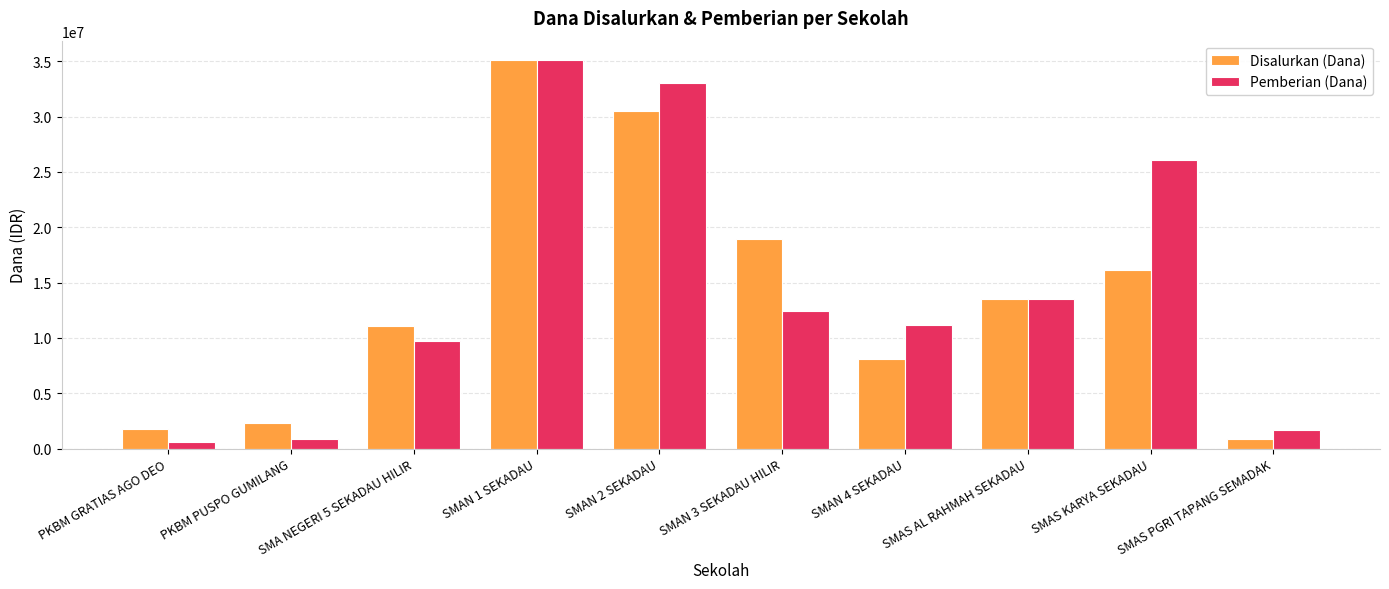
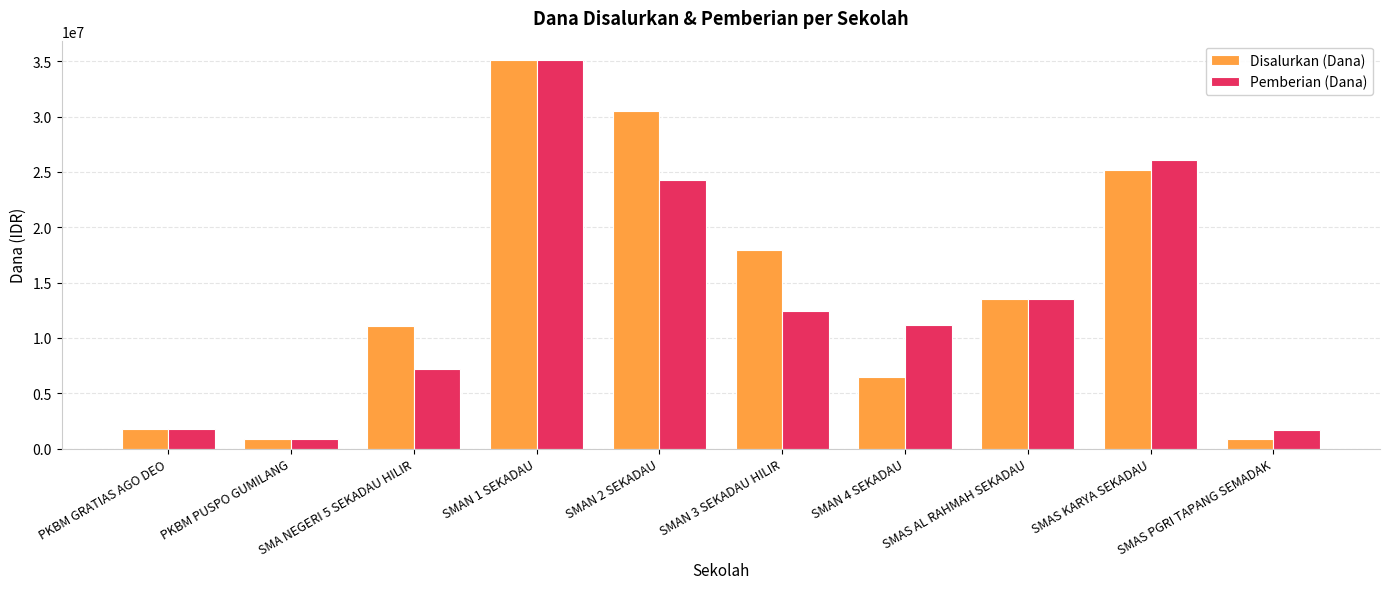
Pemberian (Dana), PKBM GRATIAS AGO DEO: 600000 -> 1800000
Disalurkan (Dana), PKBM PUSPO GUMILANG: 2300000 -> 900000
Pemberian (Dana), SMA NEGERI 5 SEKADAU HILIR: 9700000 -> 7200000
Pemberian (Dana), SMAN 2 SEKADAU: 33000000 -> 24300000
Disalurkan (Dana), SMAN 3 SEKADAU HILIR: 18900000 -> 17900000
Disalurkan (Dana), SMAN 4 SEKADAU: 8100000 -> 6500000
Disalurkan (Dana), SMAS KARYA SEKADAU: 16100000 -> 25200000
